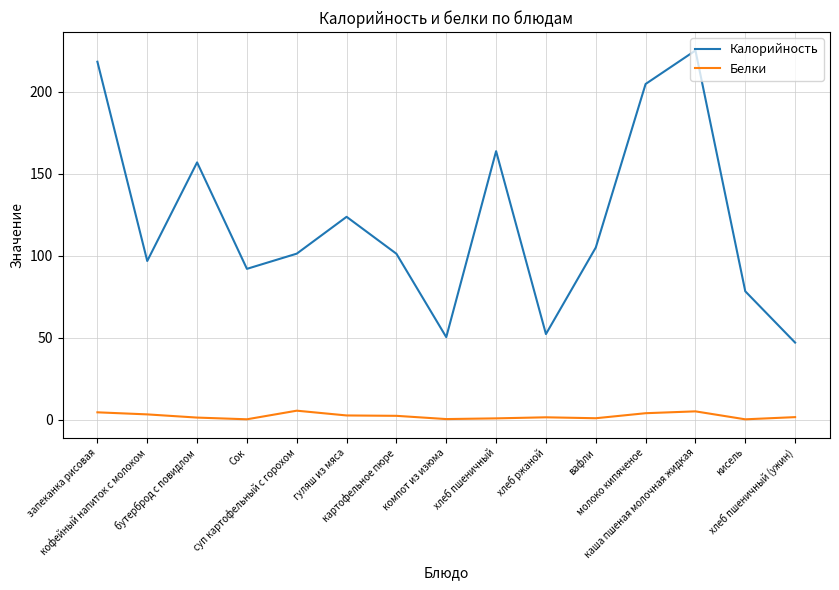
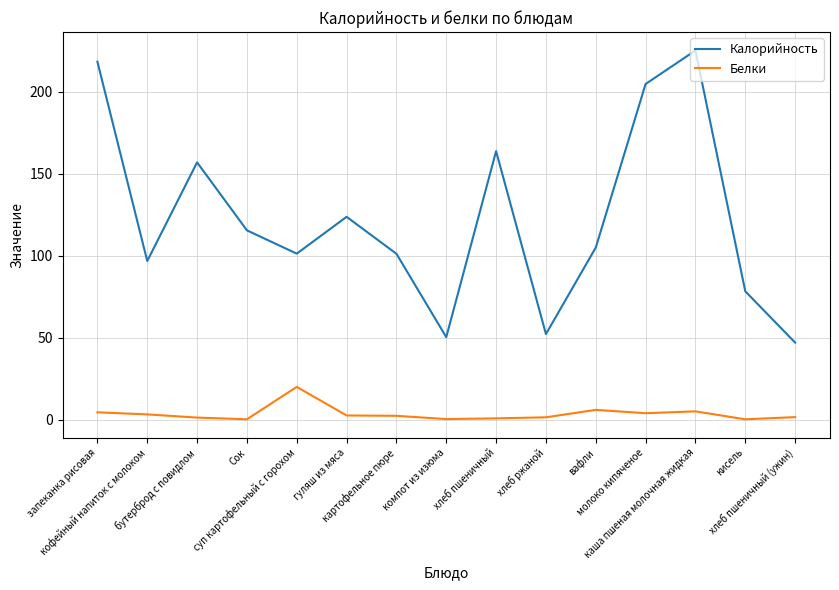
Калорийность, Сок: 92 -> 116
Белки, суп картофельный с горохом: 5 -> 20
Белки, вафли: 1 -> 6
